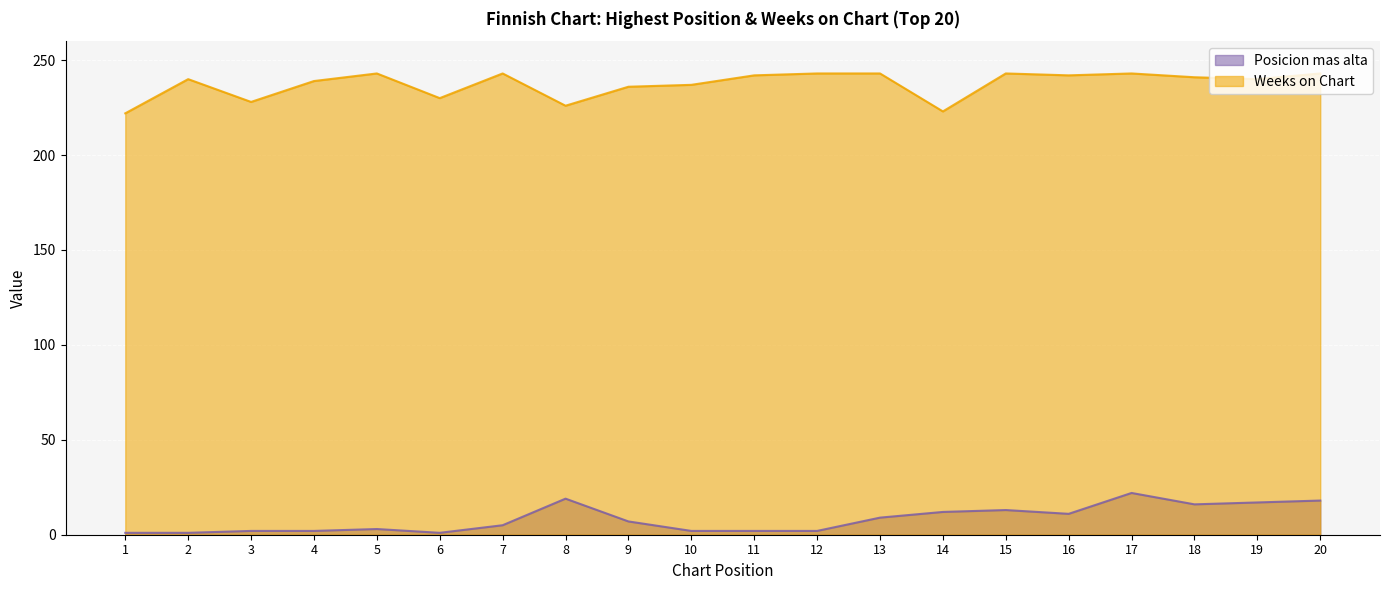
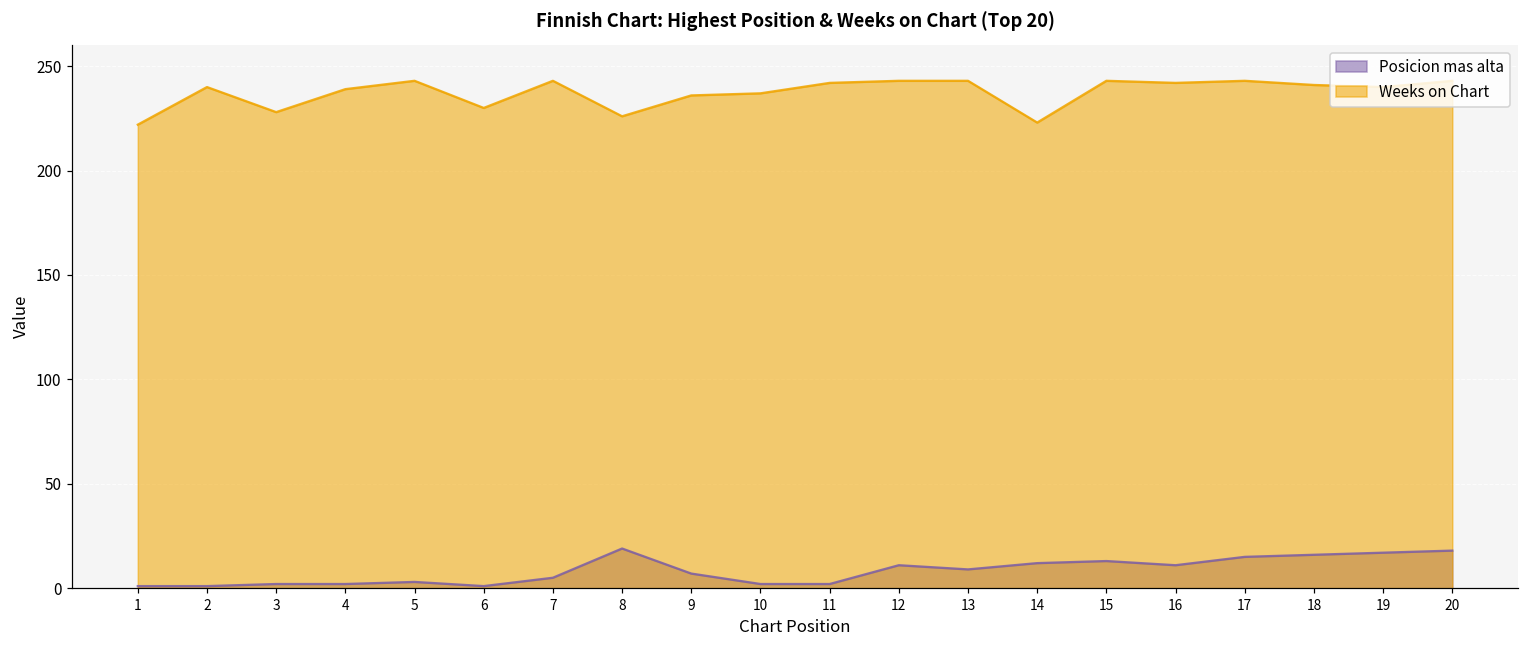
Posicion mas alta, 12: 2 -> 11
Posicion mas alta, 17: 22 -> 15
